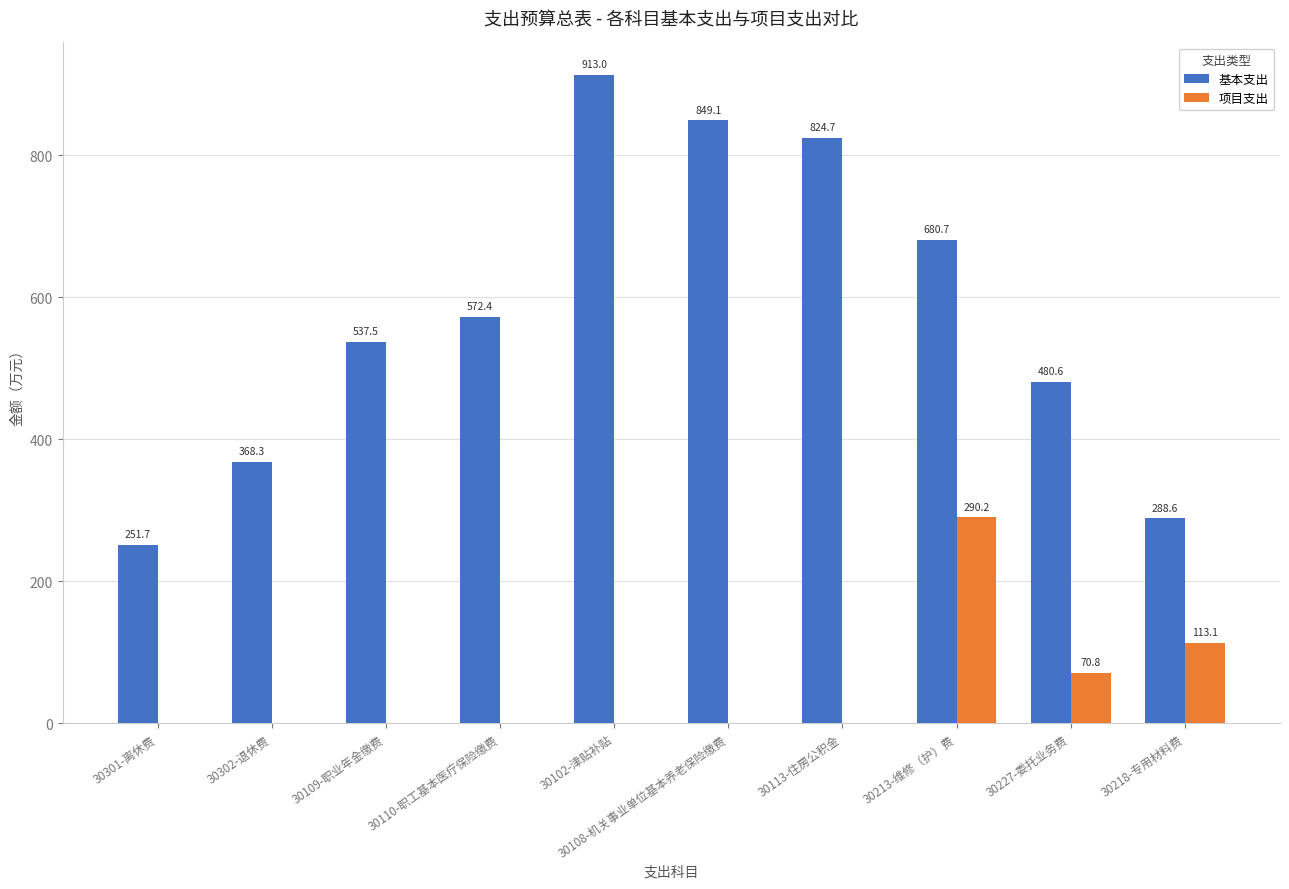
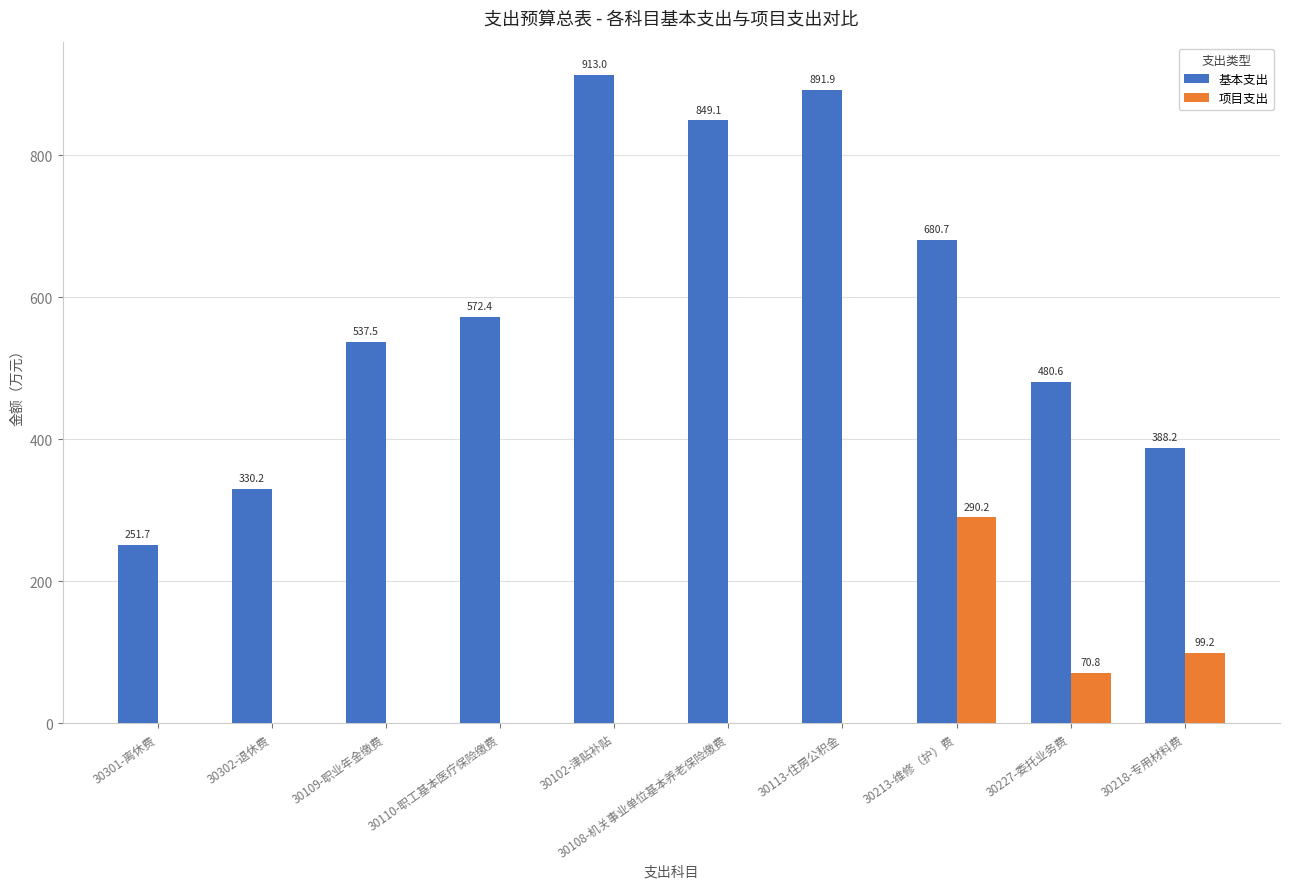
基本支出, 30302-退休费: 368.3 -> 330.2
基本支出, 30113-住房公积金: 824.7 -> 891.9
基本支出, 30218-专用材料费: 288.6 -> 388.2
项目支出, 30218-专用材料费: 113.1 -> 99.2
